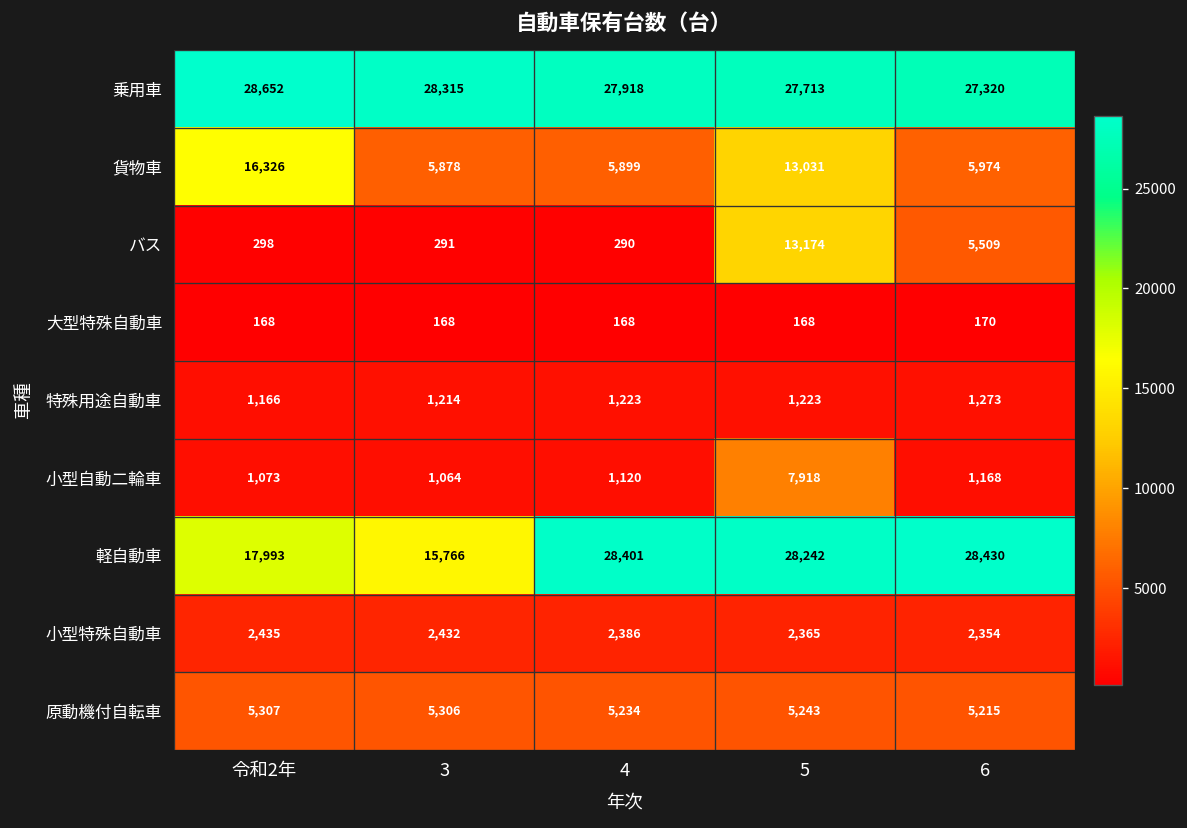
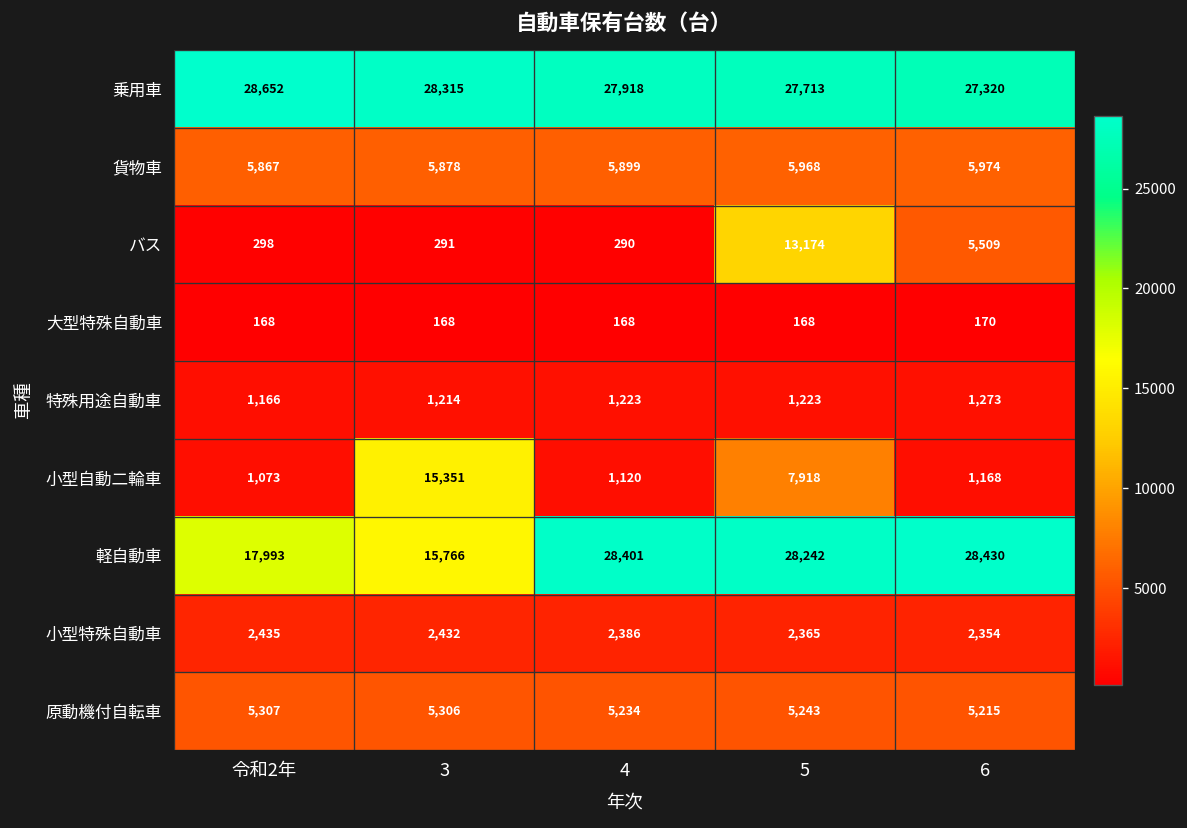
貨物車, 令和2年: 16,326 -> 5,867
貨物車, 5: 13,031 -> 5,968
小型自動二輪車, 3: 1,064 -> 15,351
